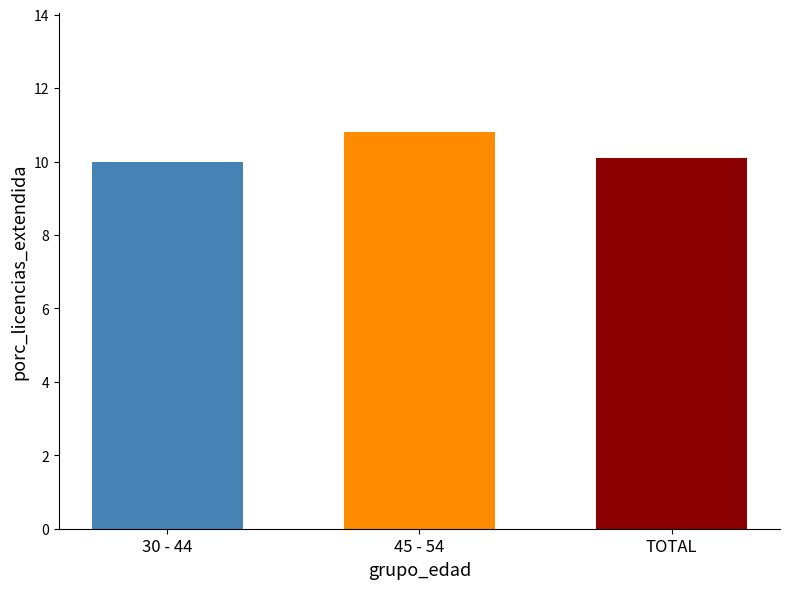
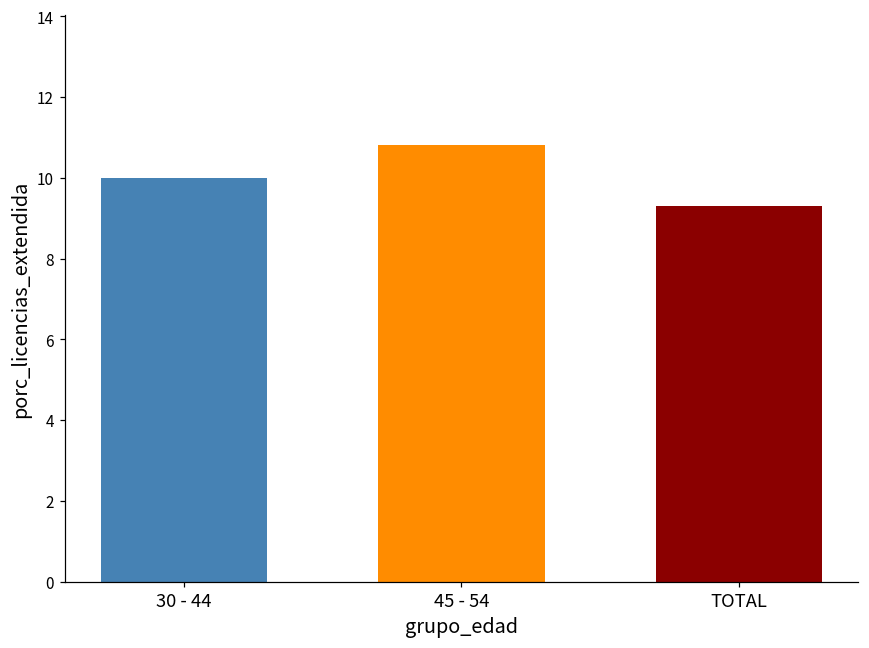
TOTAL: 10.1 -> 9.3
